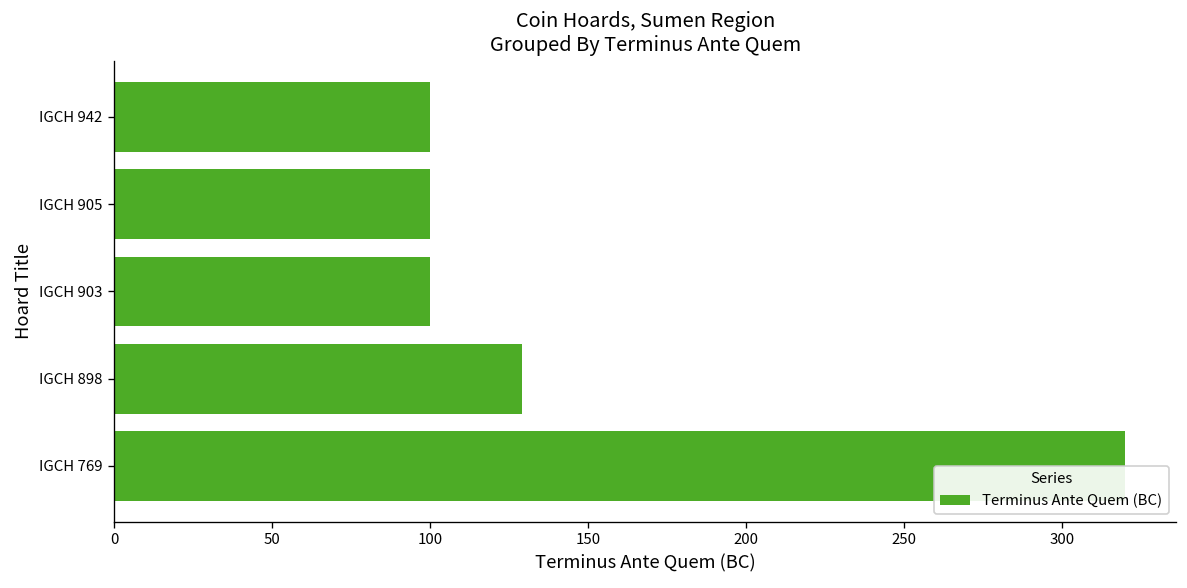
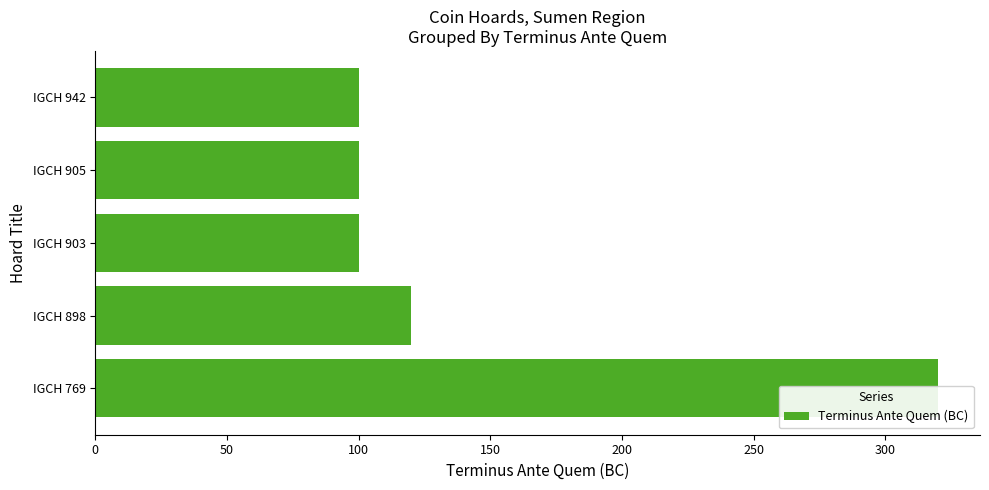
IGCH 898: 129 -> 120
